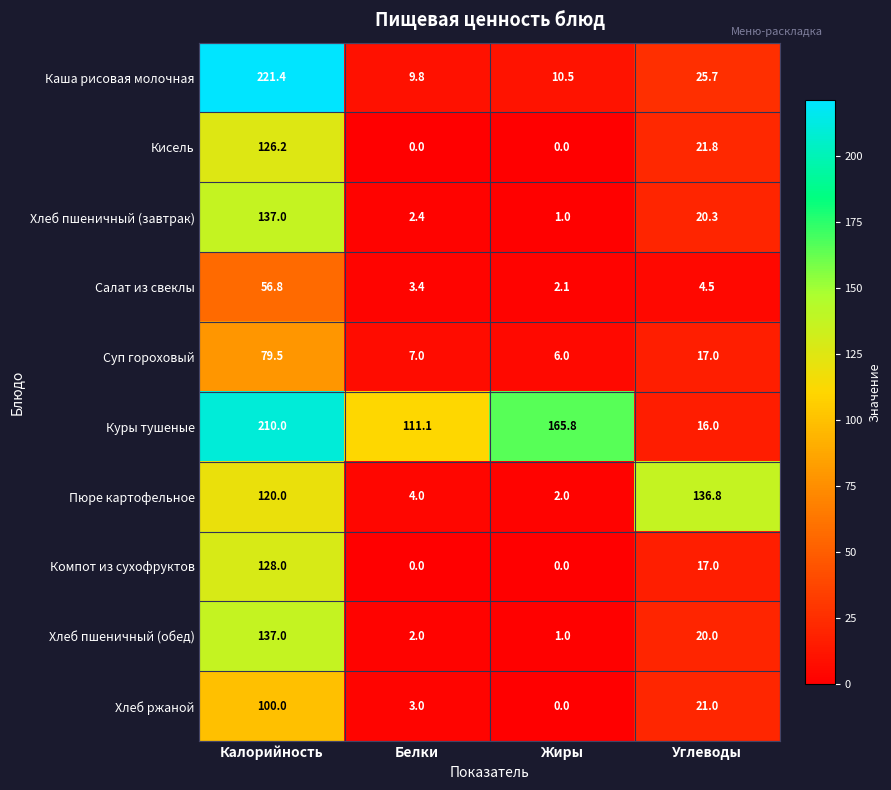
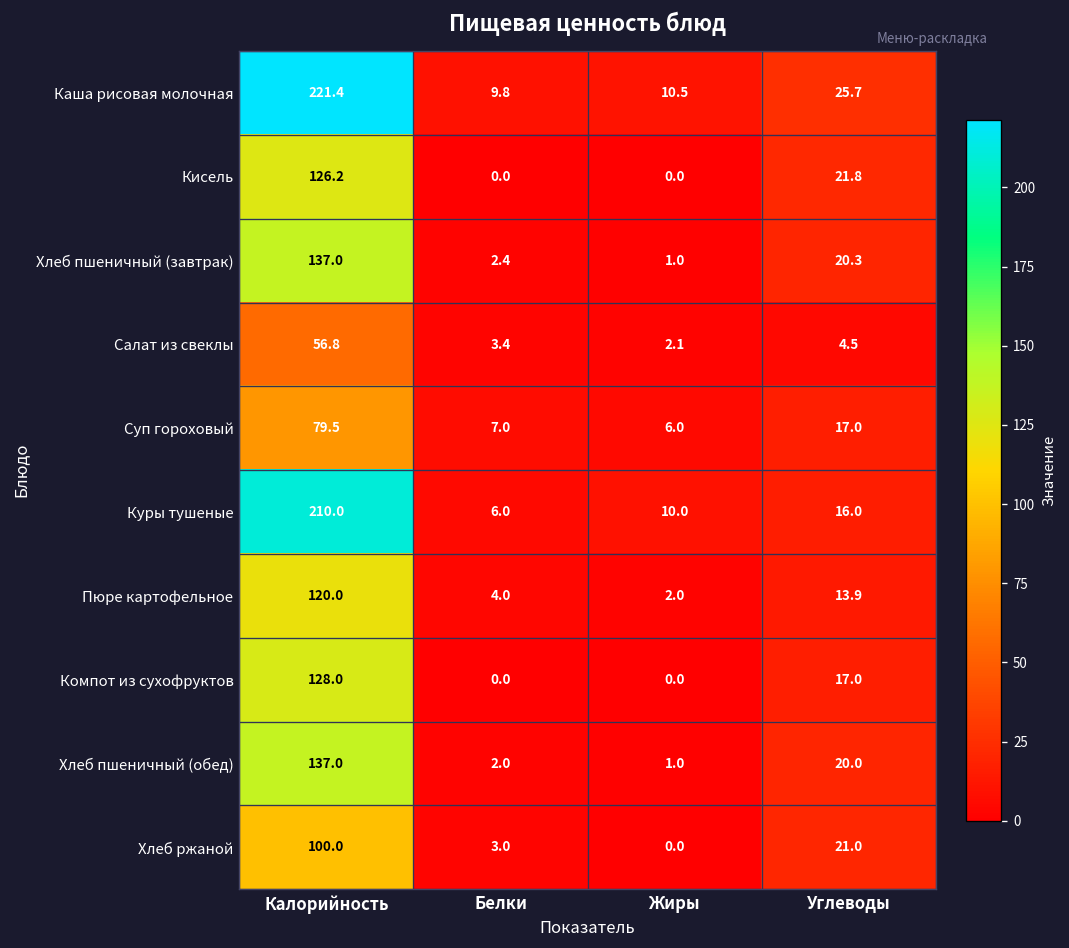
Куры тушеные, Белки: 111.1 -> 6.0
Куры тушеные, Жиры: 165.8 -> 10.0
Пюре картофельное, Углеводы: 136.8 -> 13.9
